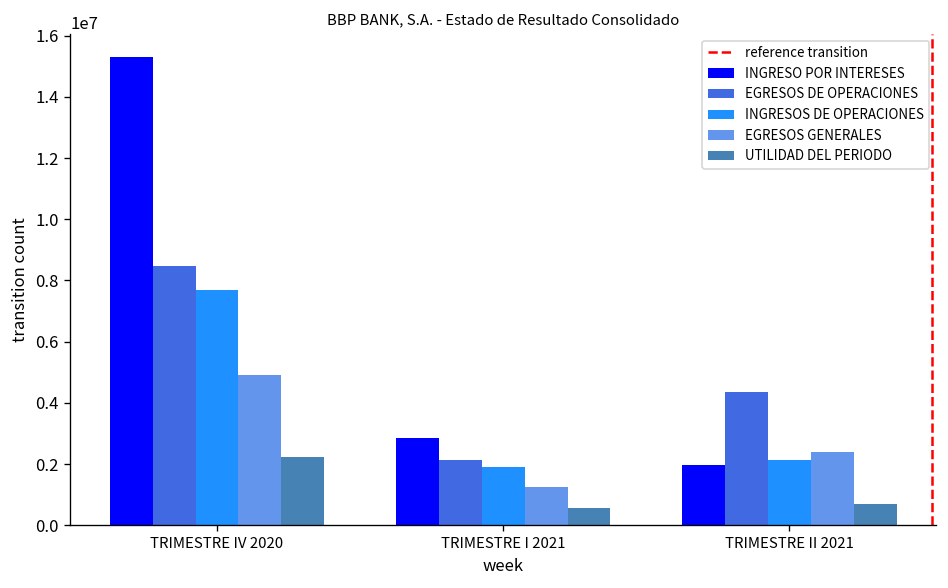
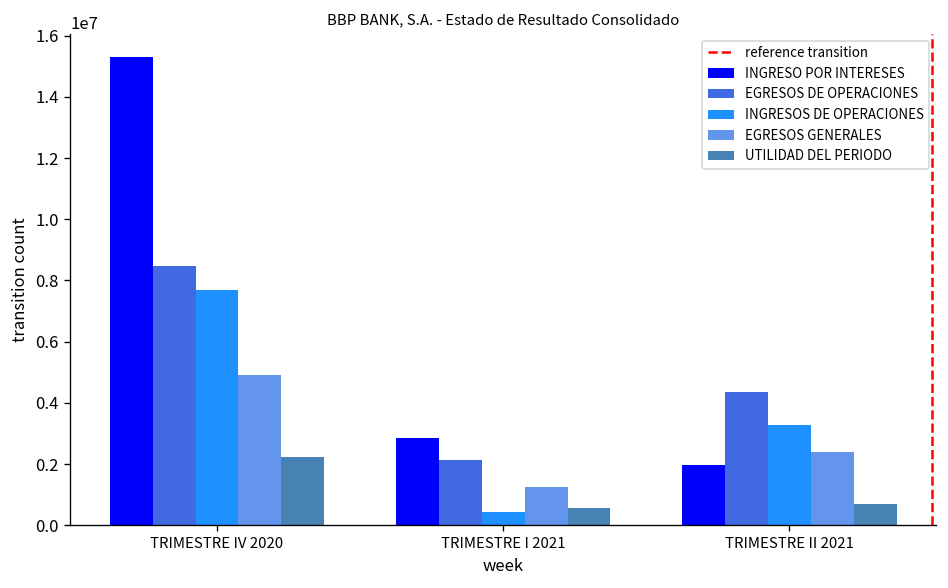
INGRESOS DE OPERACIONES, TRIMESTRE I 2021: 1900000 -> 400000
INGRESOS DE OPERACIONES, TRIMESTRE II 2021: 2100000 -> 3300000
